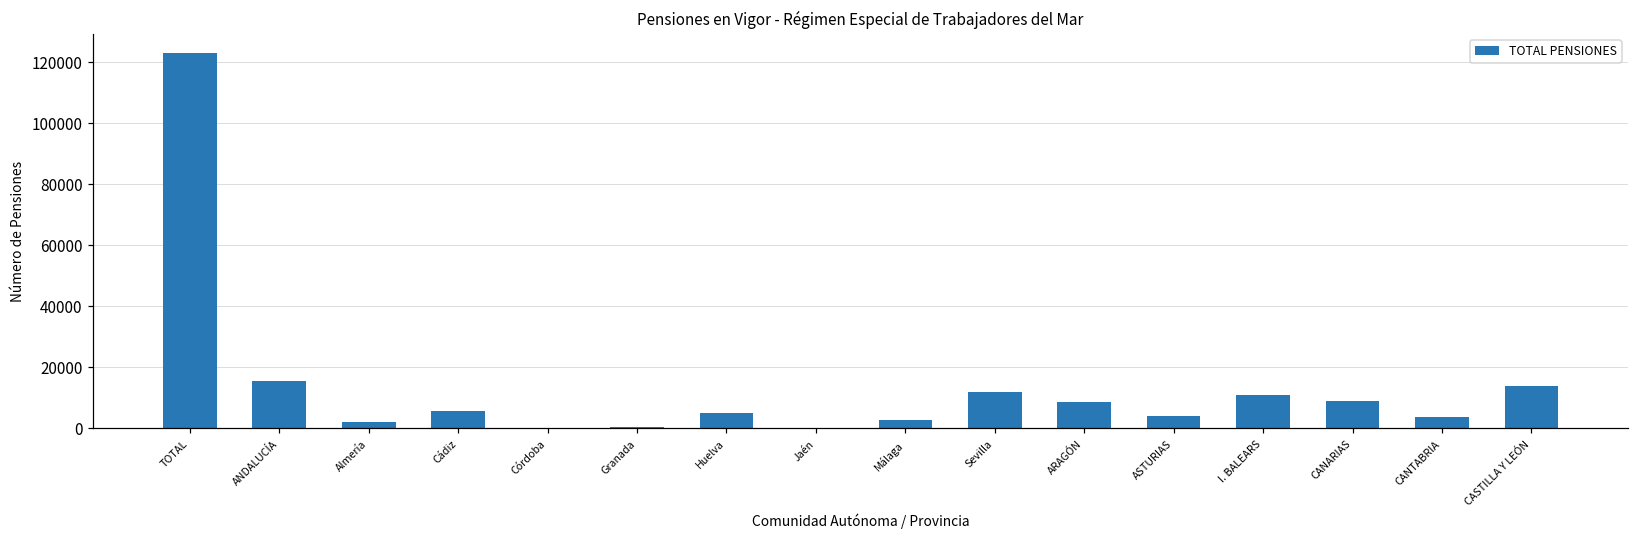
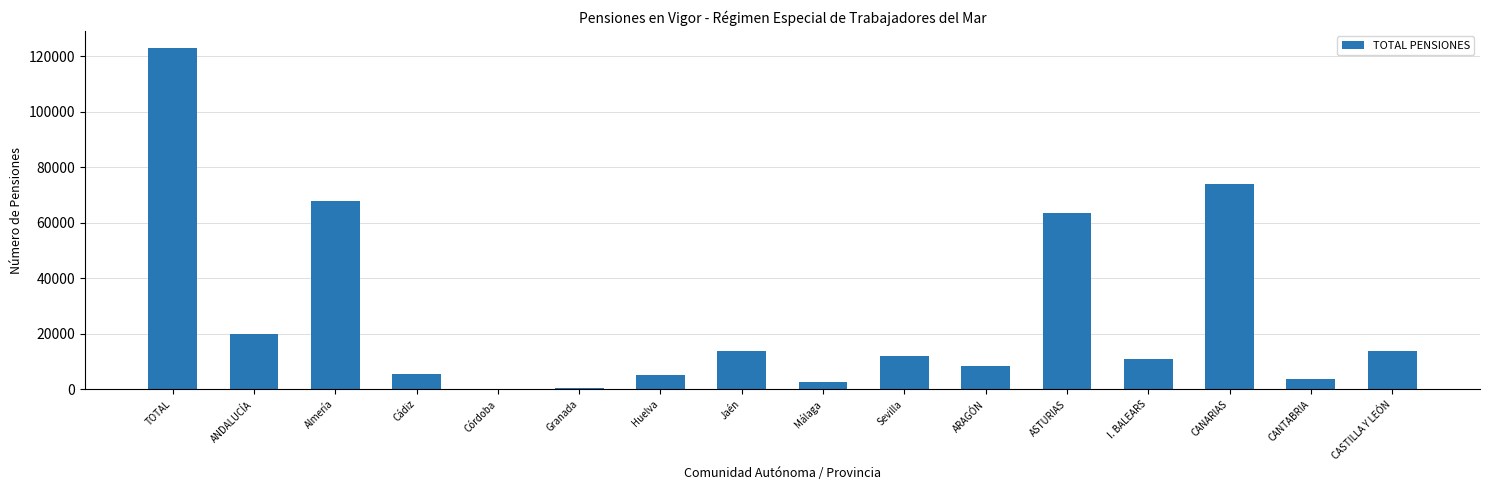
ANDALUCÍA: 16000 -> 20000
Almería: 2000 -> 68000
Jaén: 0 -> 14000
ASTURIAS: 4000 -> 64000
CANARIAS: 9000 -> 74000
